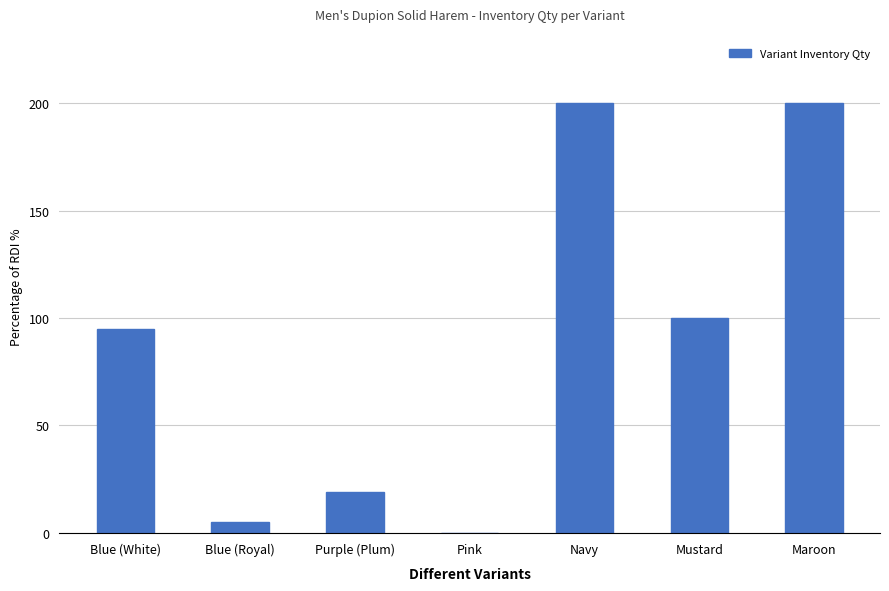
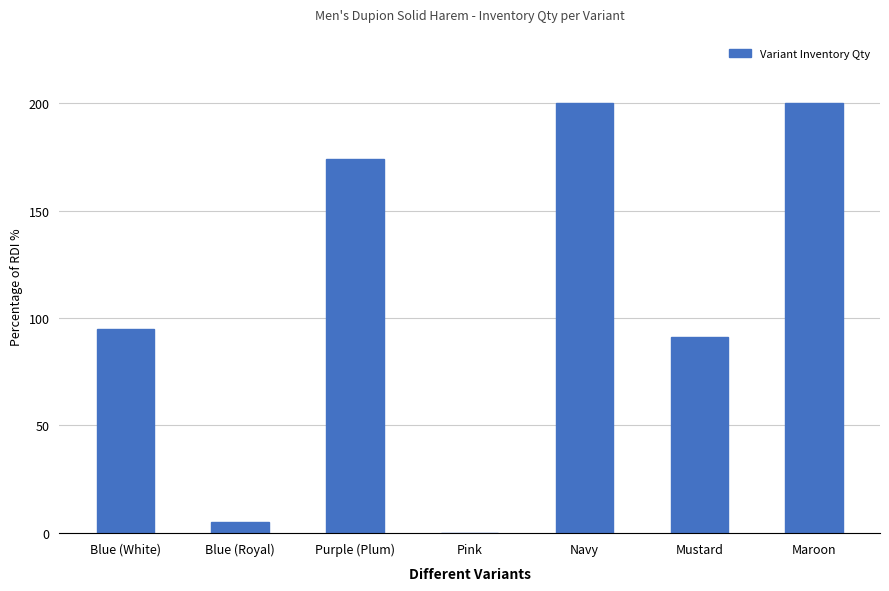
Purple (Plum): 19 -> 174
Mustard: 100 -> 91
